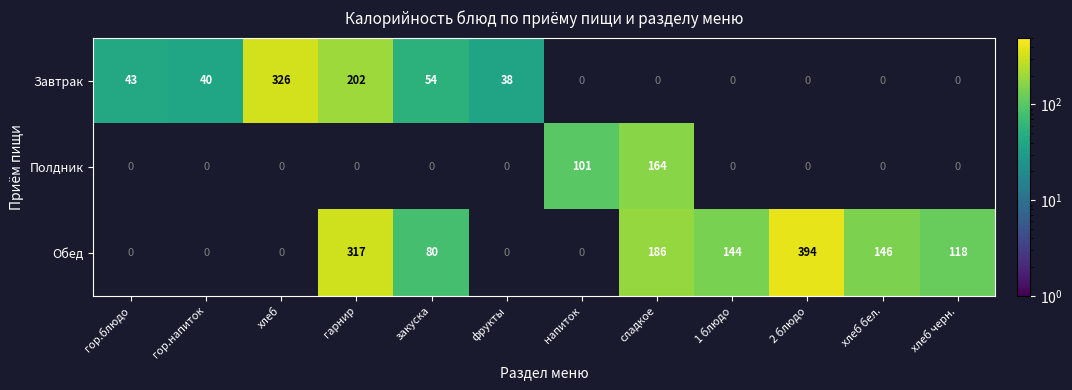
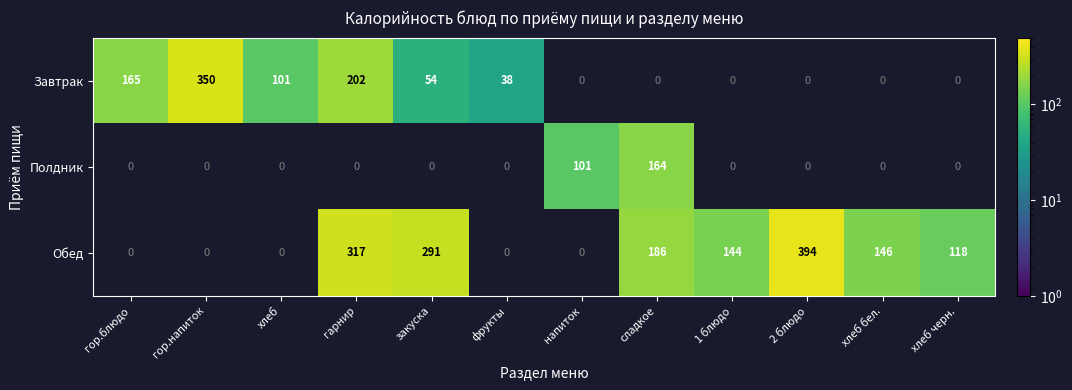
Завтрак, гор.блюдо: 43 -> 165
Завтрак, гор.напиток: 40 -> 350
Завтрак, хлеб: 326 -> 101
Обед, закуска: 80 -> 291
